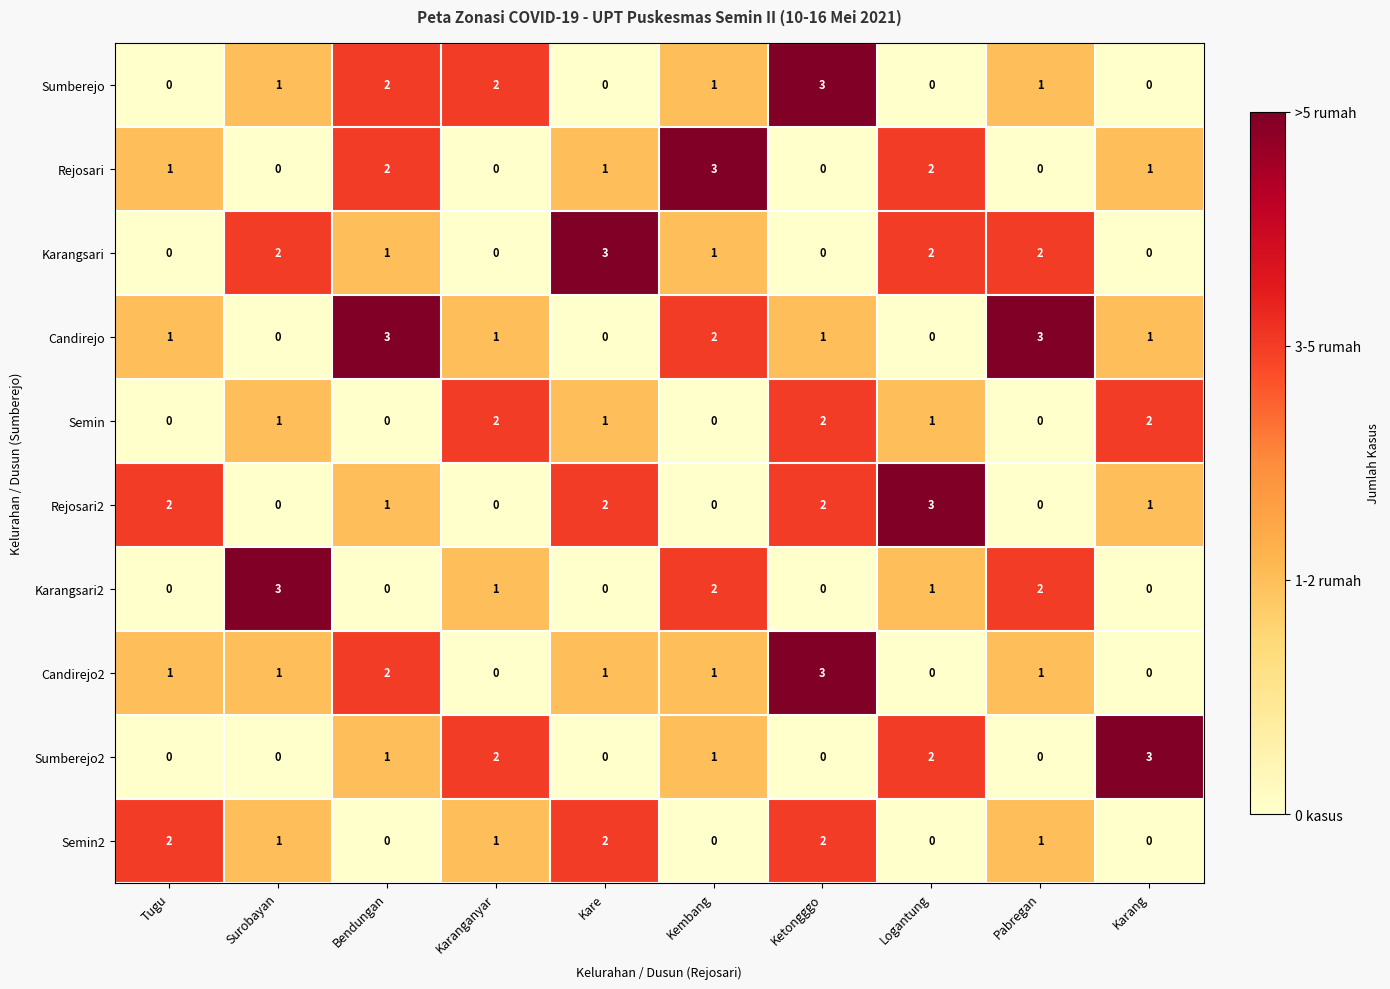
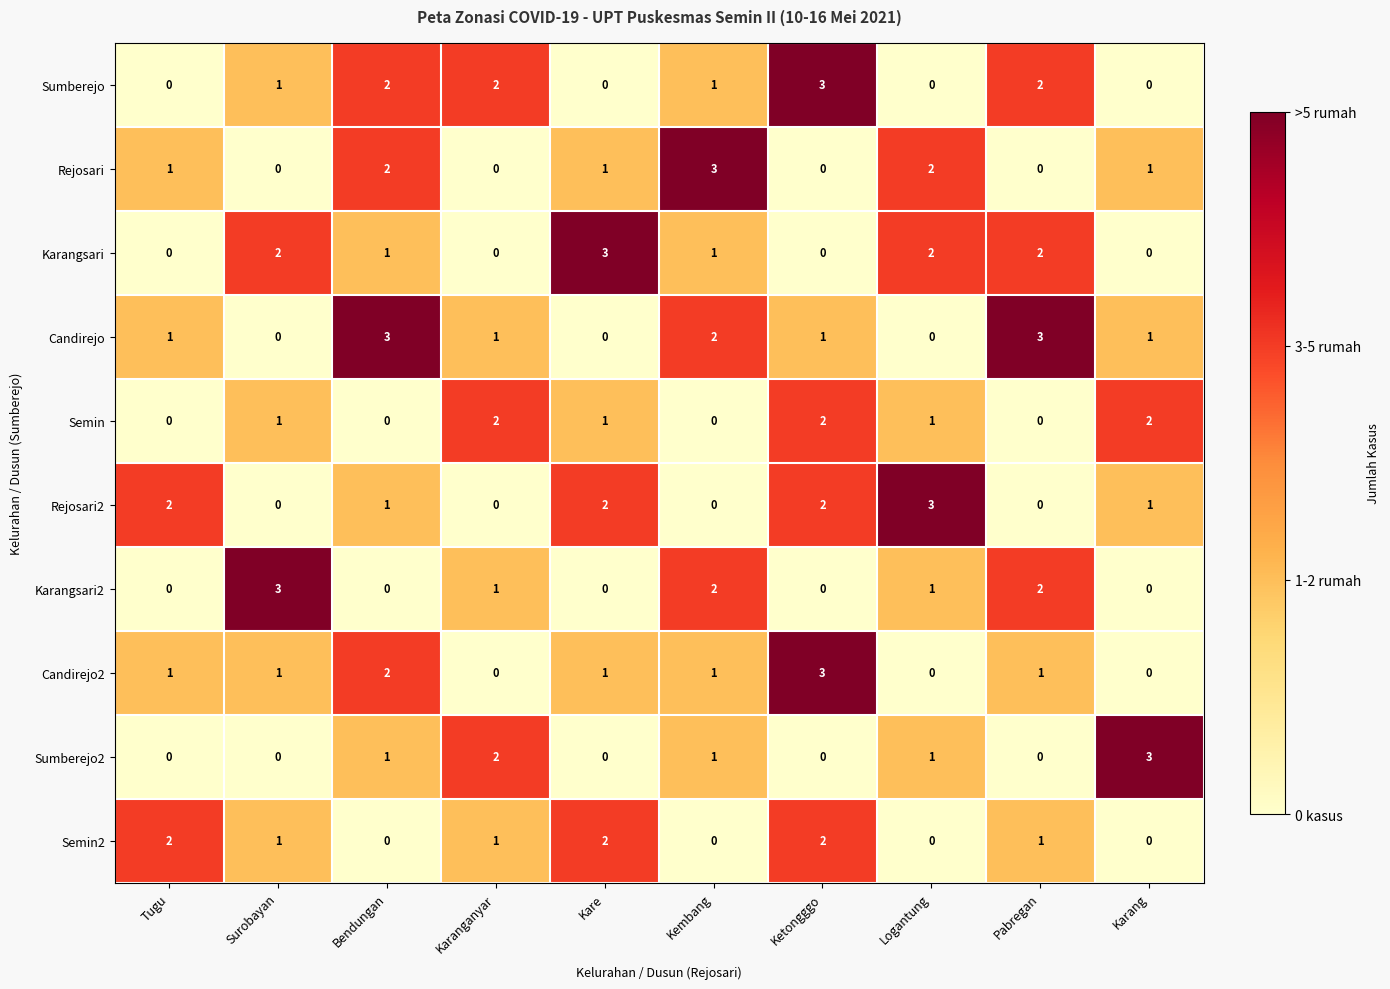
Sumberejo, Pabregan: 1 -> 2
Sumberejo2, Logantung: 2 -> 1
